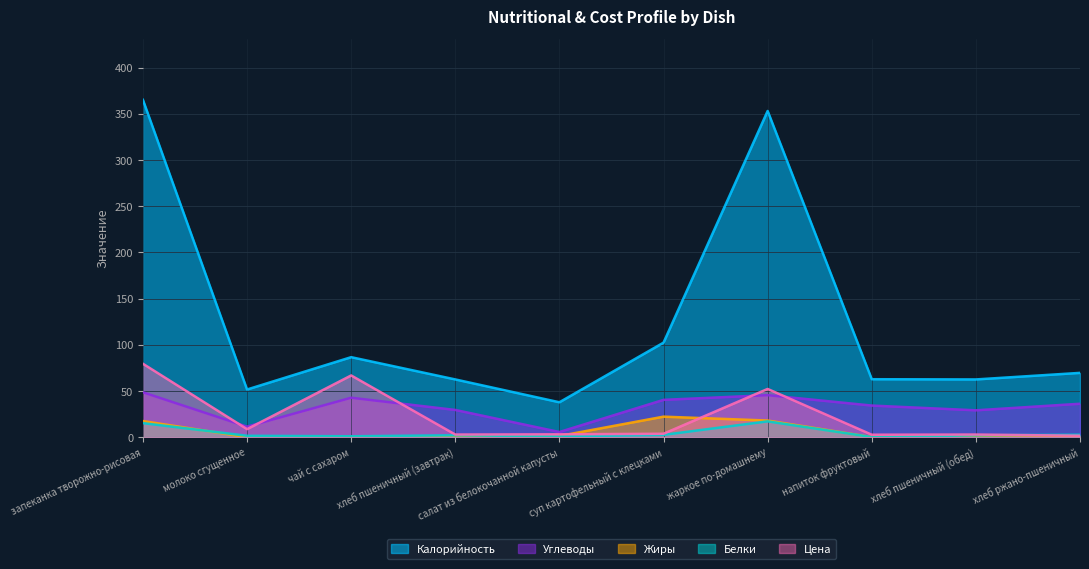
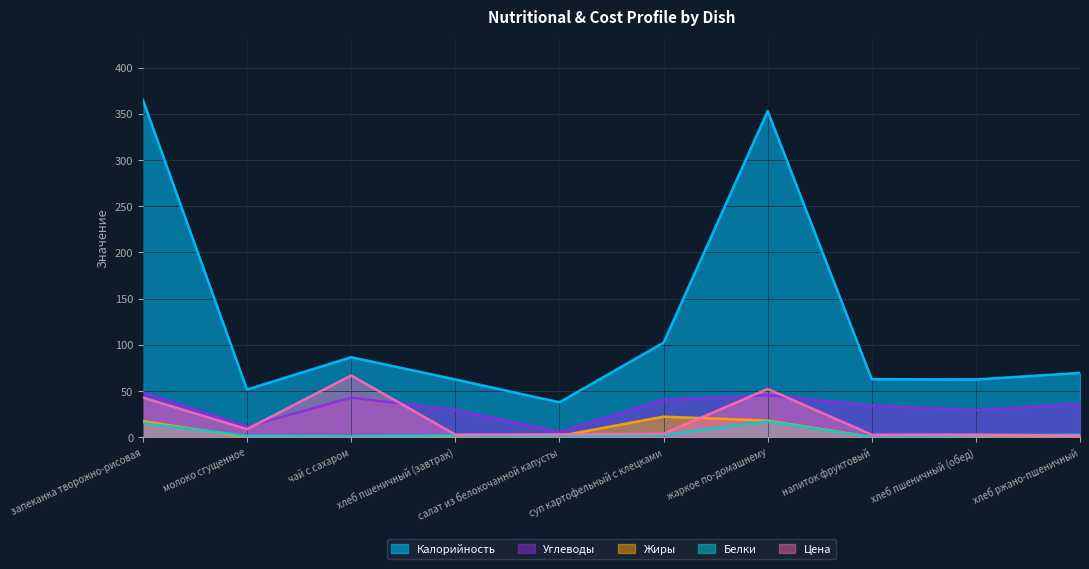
Цена, запеканка творожно-рисовая: 80 -> 40
